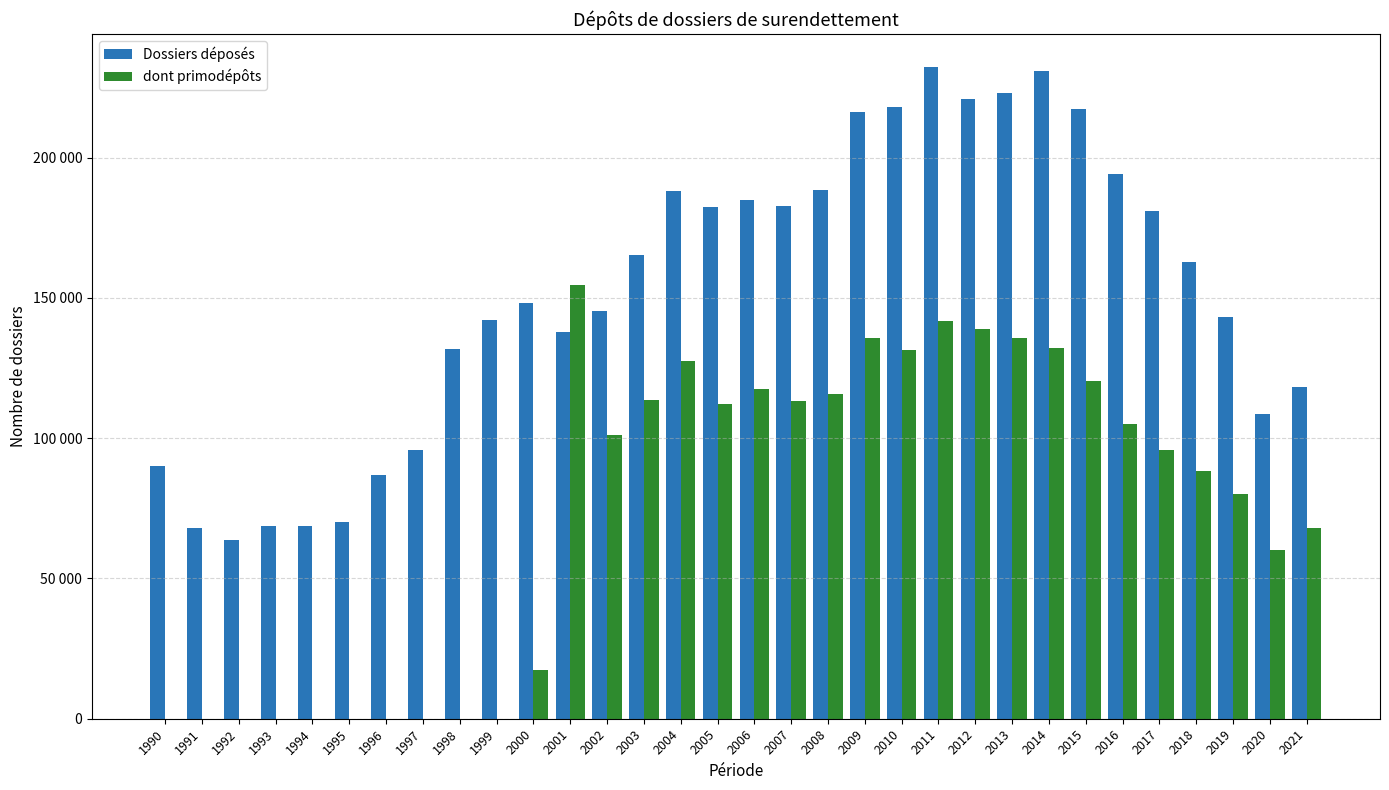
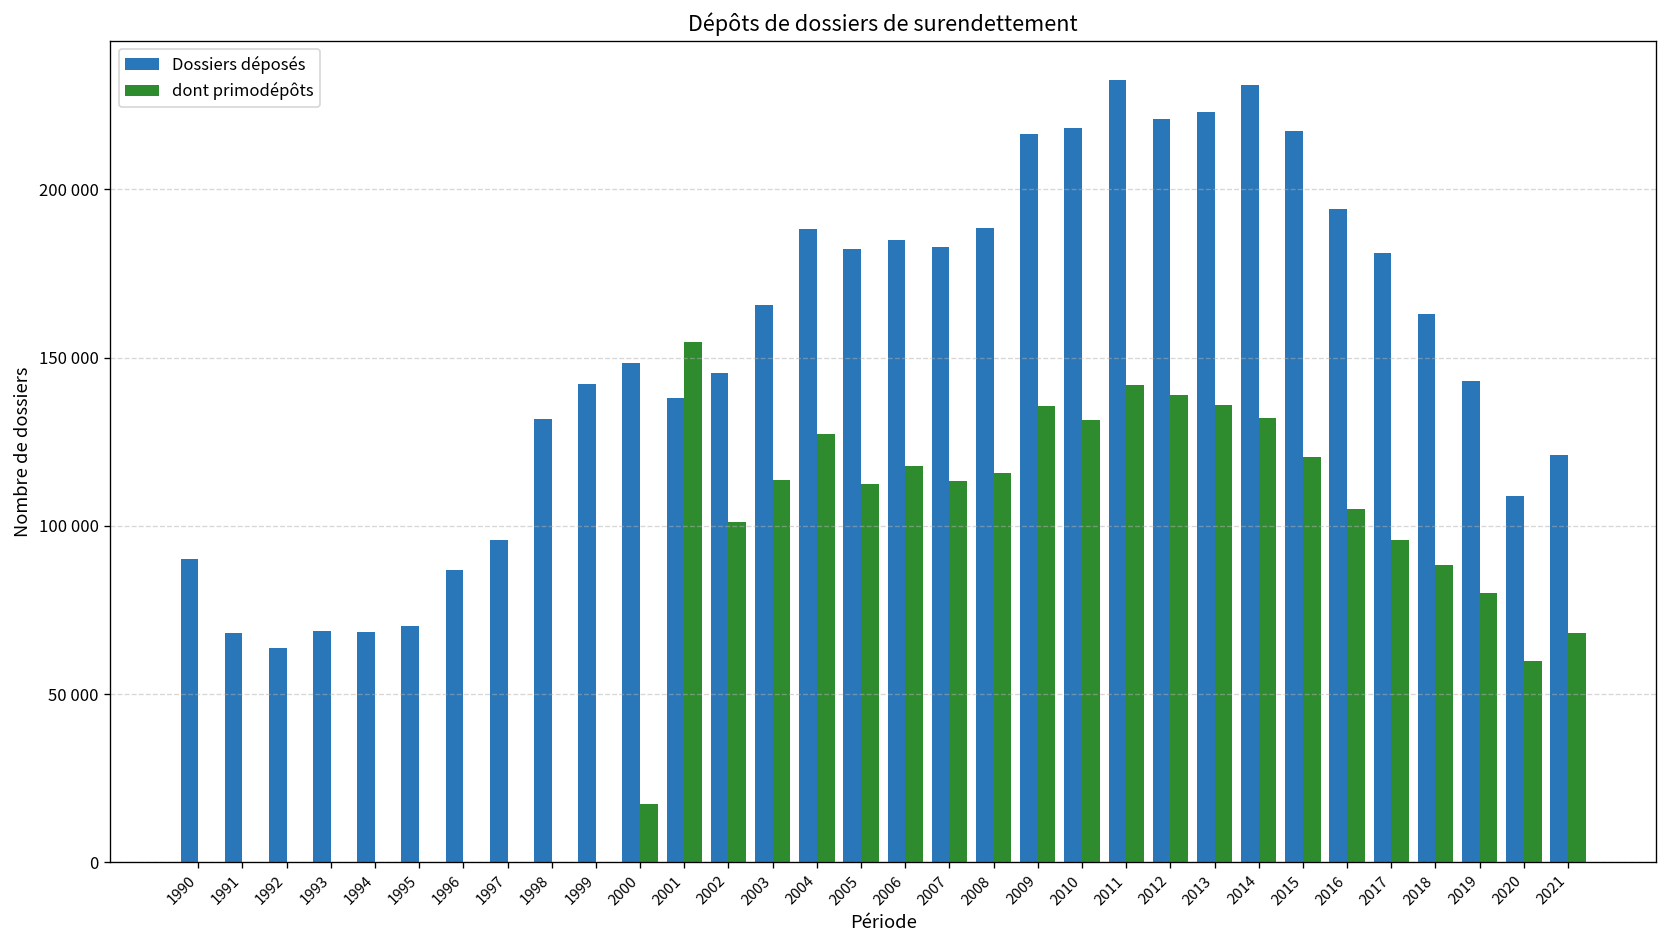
Dossiers déposés, 2021: 118000 -> 121000
